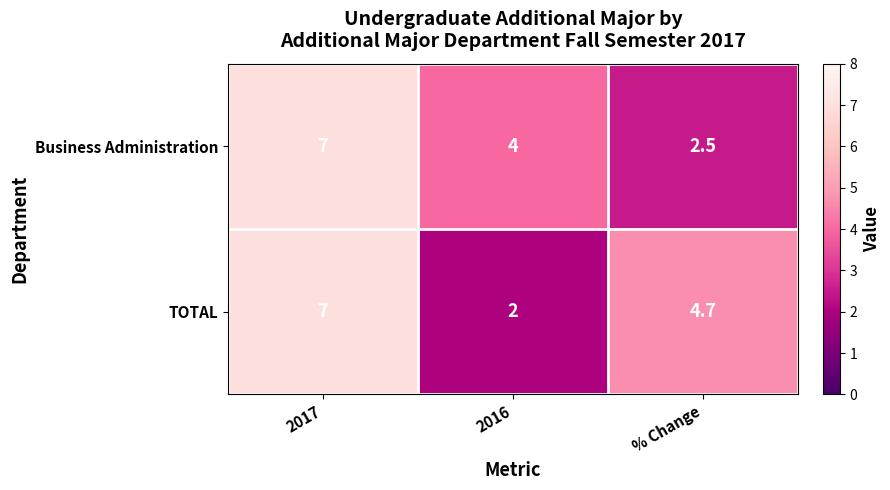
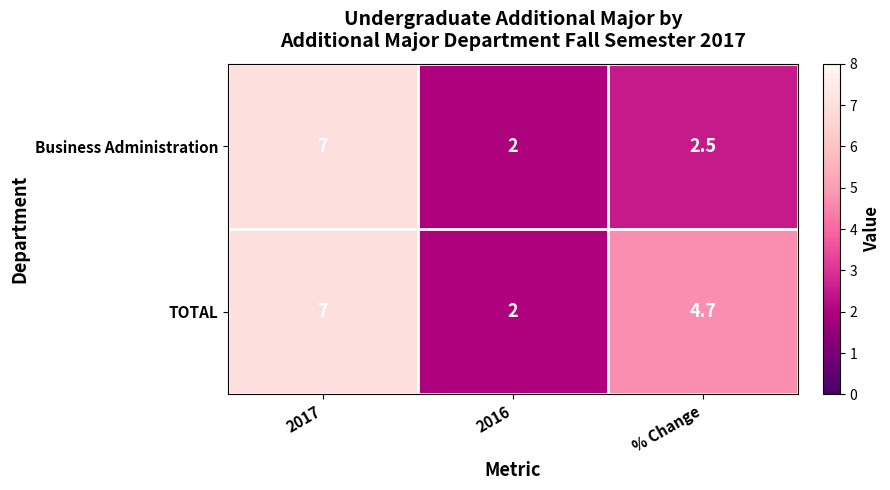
Business Administration, 2016: 4 -> 2
